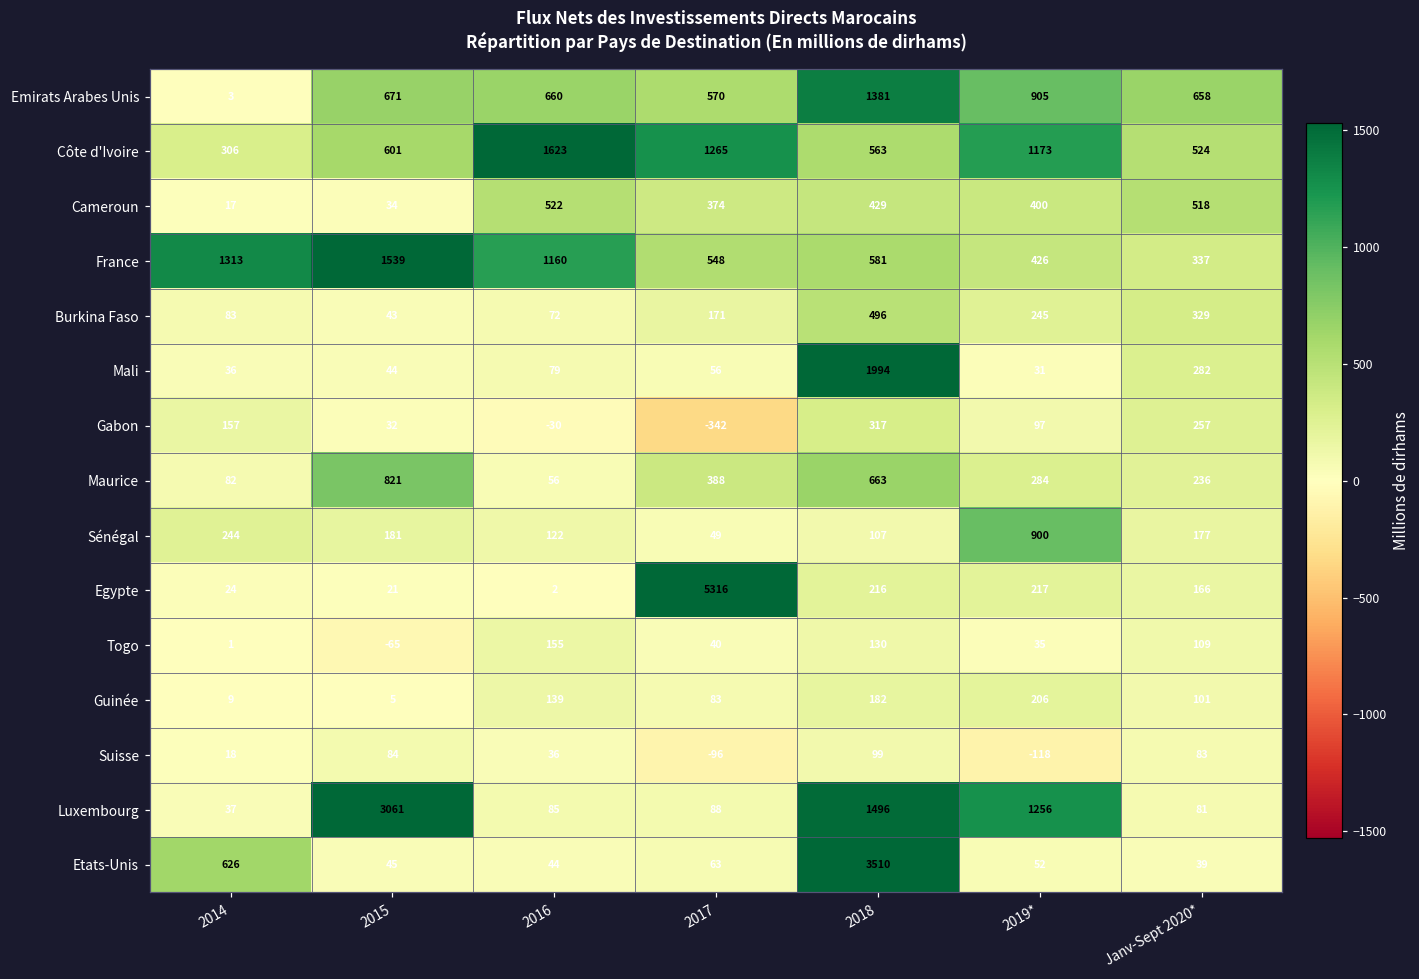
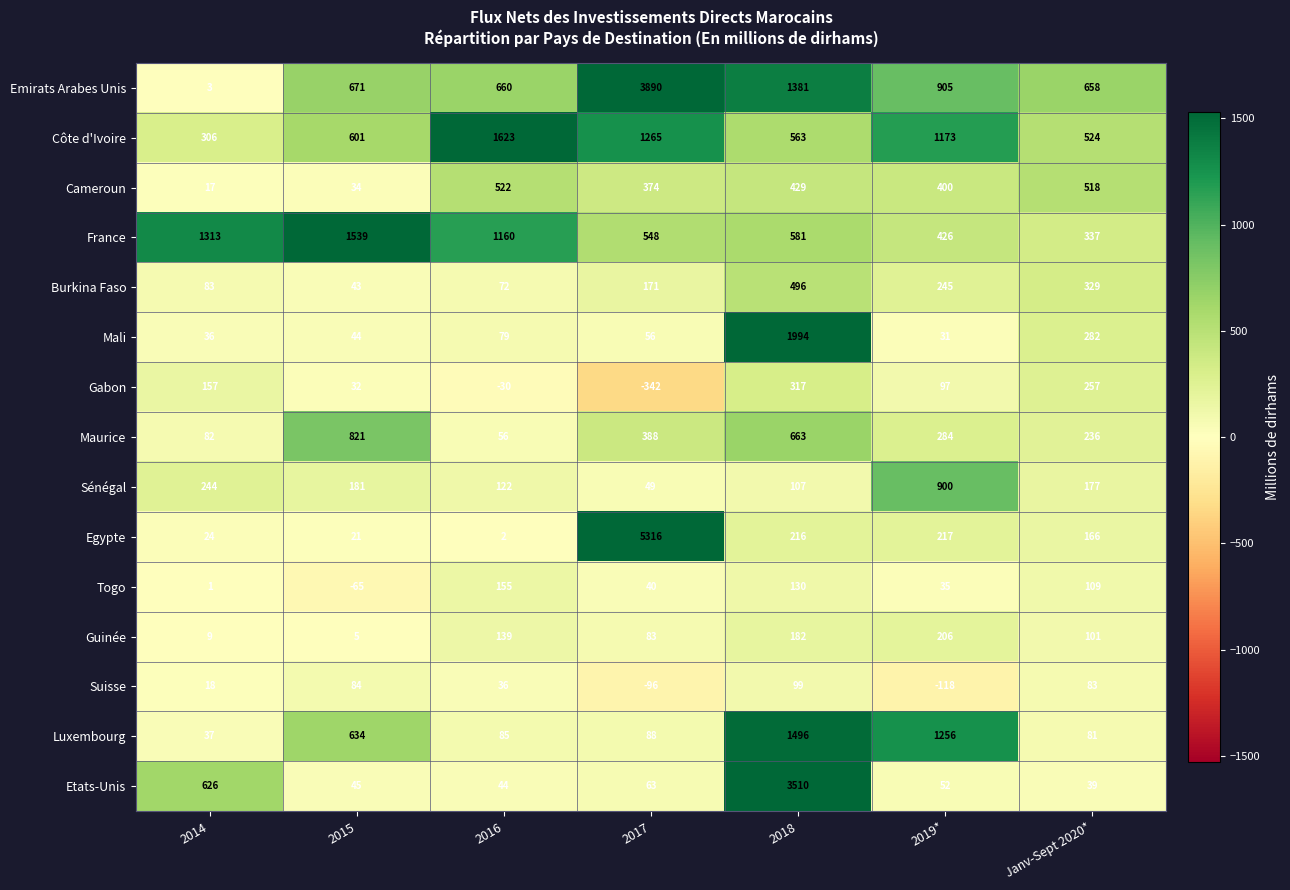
Emirats Arabes Unis, 2017: 570 -> 3890
Luxembourg, 2015: 3061 -> 634
